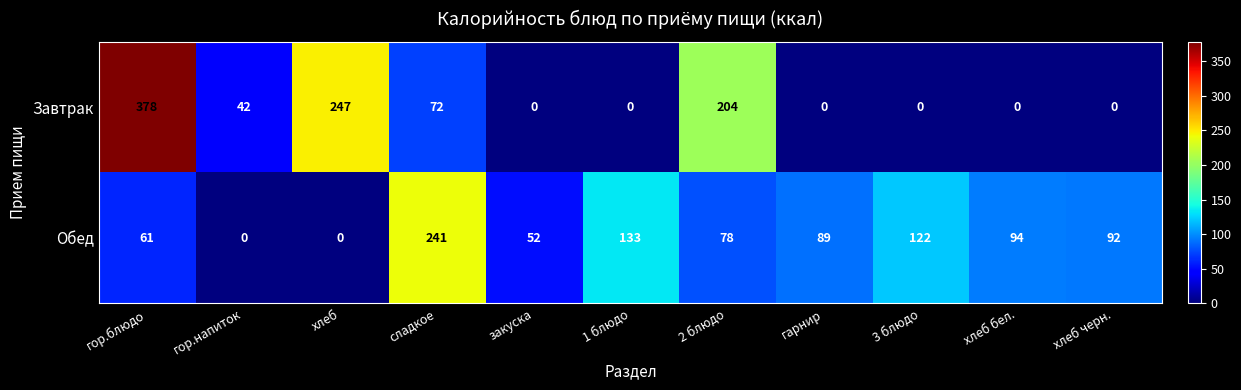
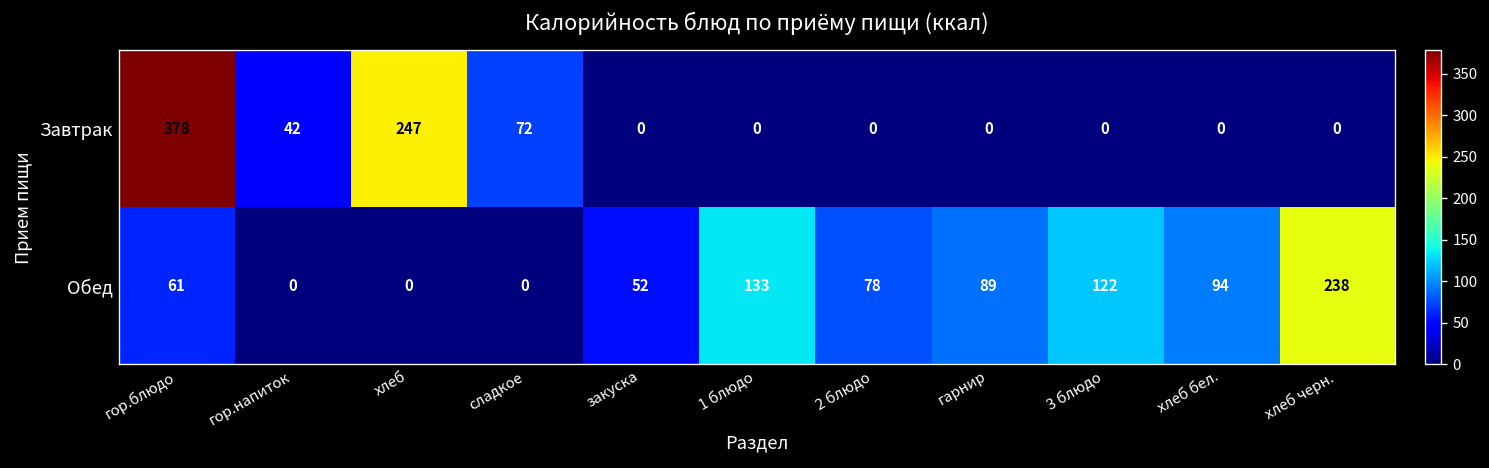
Завтрак, 2 блюдо: 204 -> 0
Обед, сладкое: 241 -> 0
Обед, хлеб черн.: 92 -> 238
